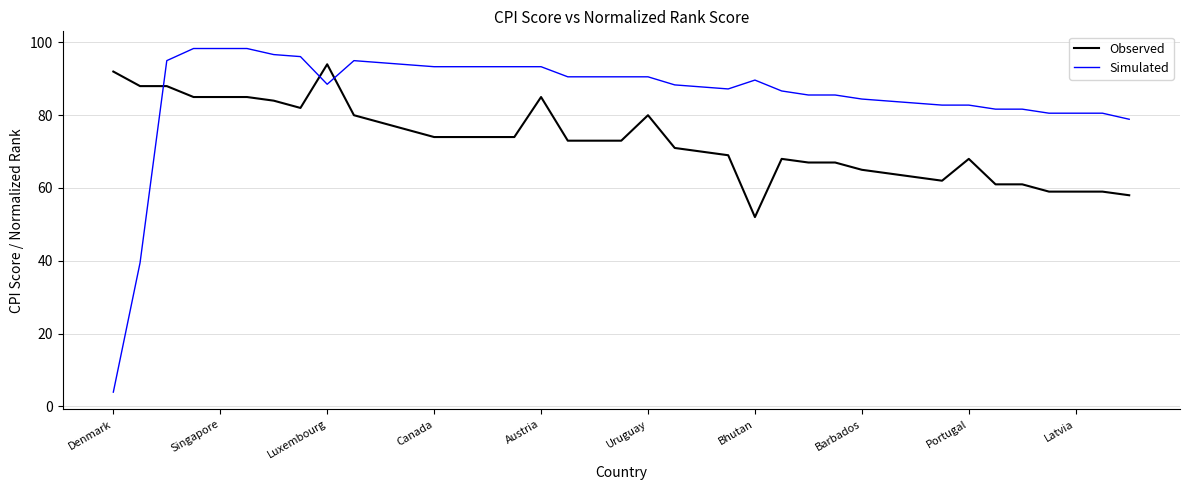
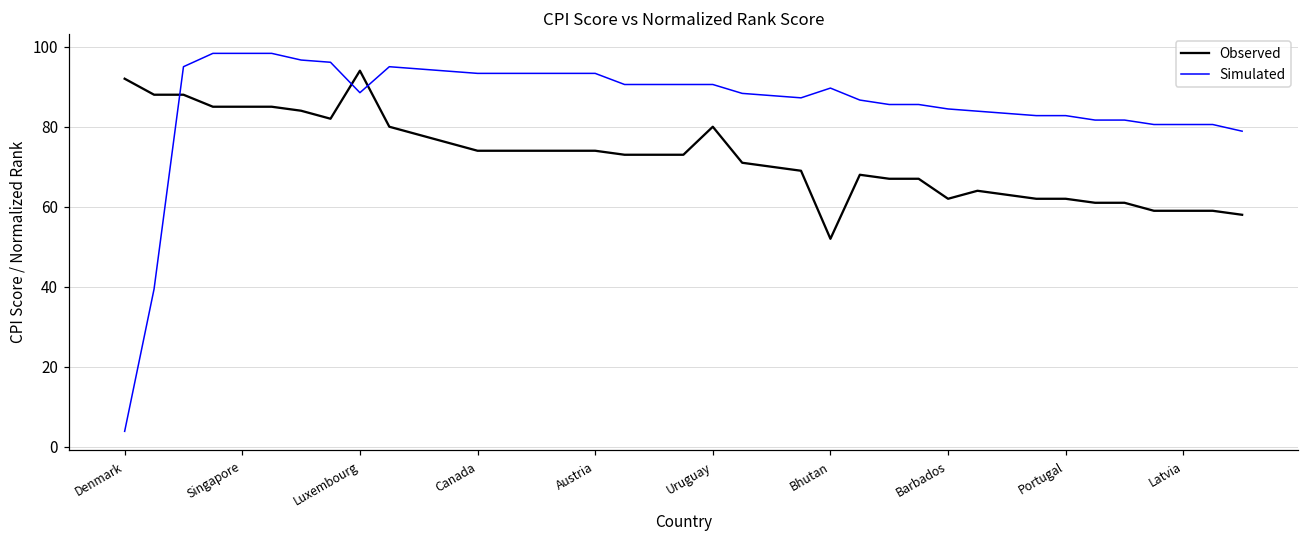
Observed, Austria: 85 -> 74
Observed, Barbados: 65 -> 62
Observed, Portugal: 68 -> 62
